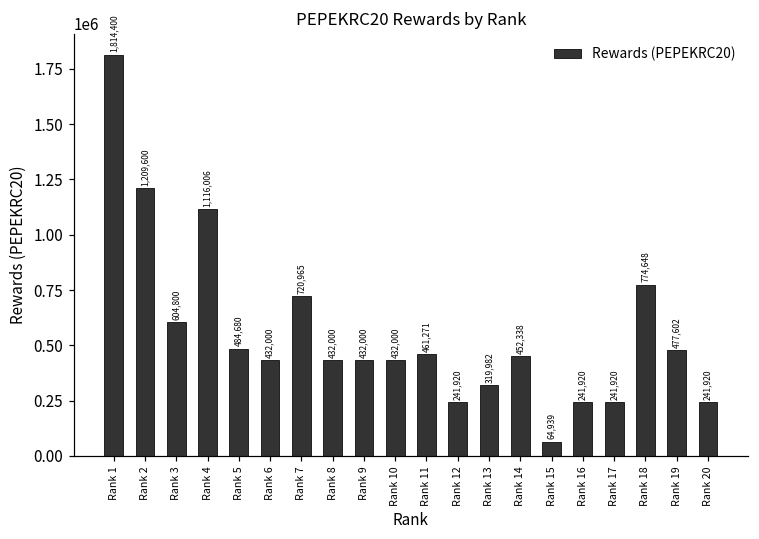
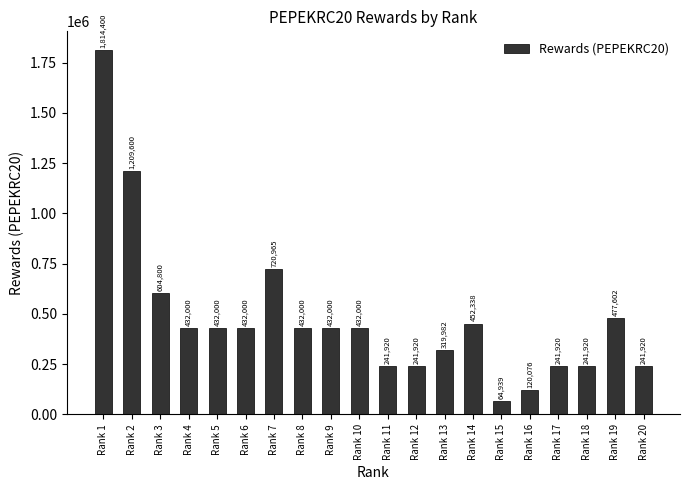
Rank 4: 1,116,006 -> 432,000
Rank 5: 484,680 -> 432,000
Rank 11: 461,271 -> 241,920
Rank 16: 241,920 -> 120,076
Rank 18: 774,648 -> 241,920
